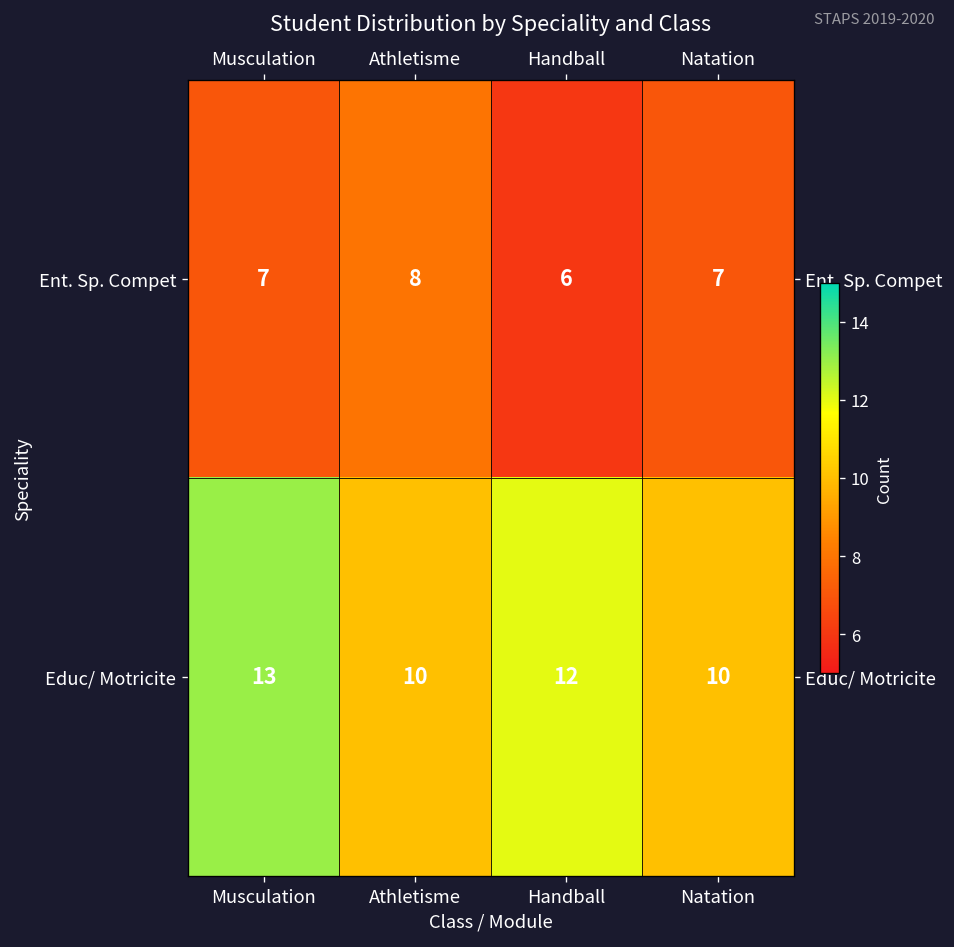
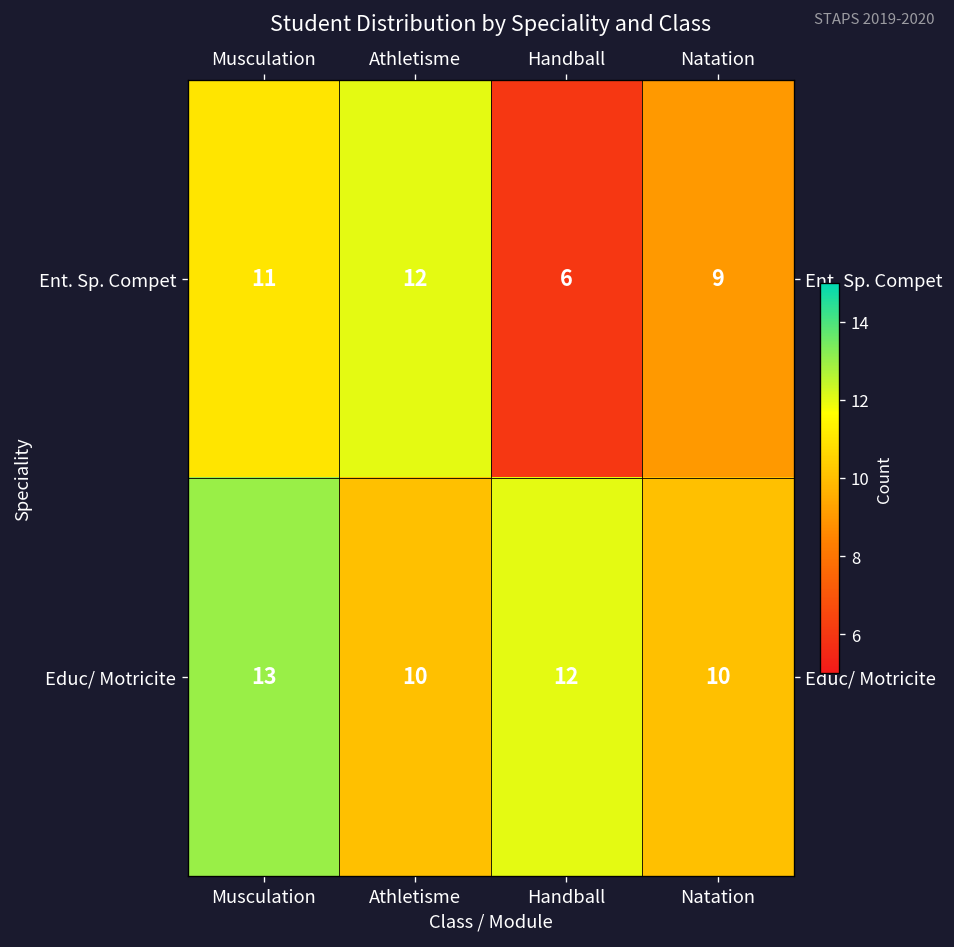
Ent. Sp. Compet, Musculation: 7 -> 11
Ent. Sp. Compet, Athletisme: 8 -> 12
Ent. Sp. Compet, Natation: 7 -> 9
